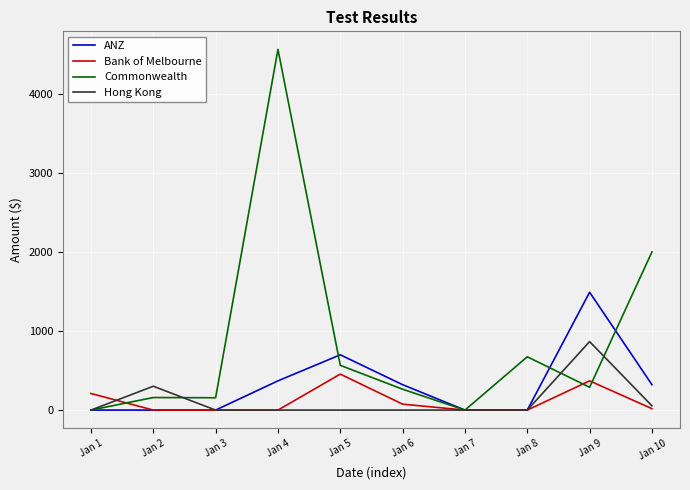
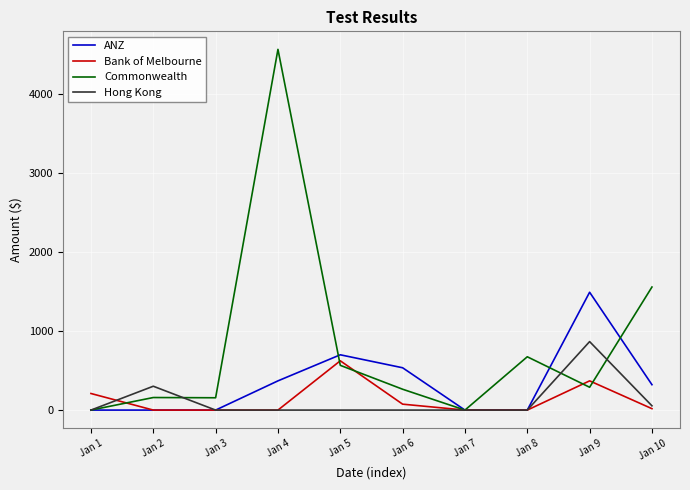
Bank of Melbourne, Jan 5: 500 -> 600
ANZ, Jan 6: 300 -> 500
Commonwealth, Jan 10: 2000 -> 1600
